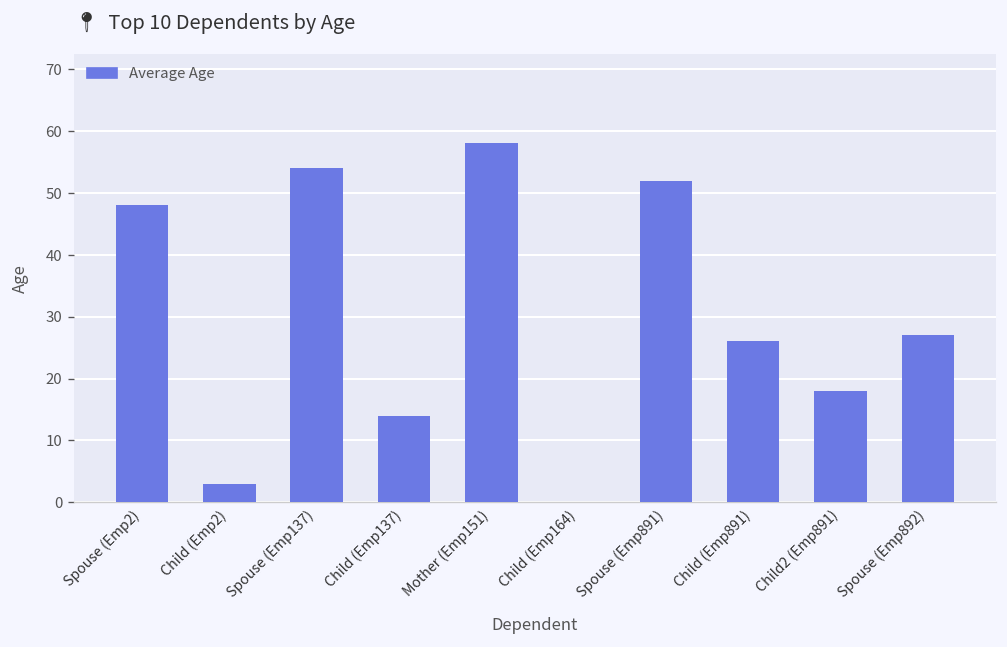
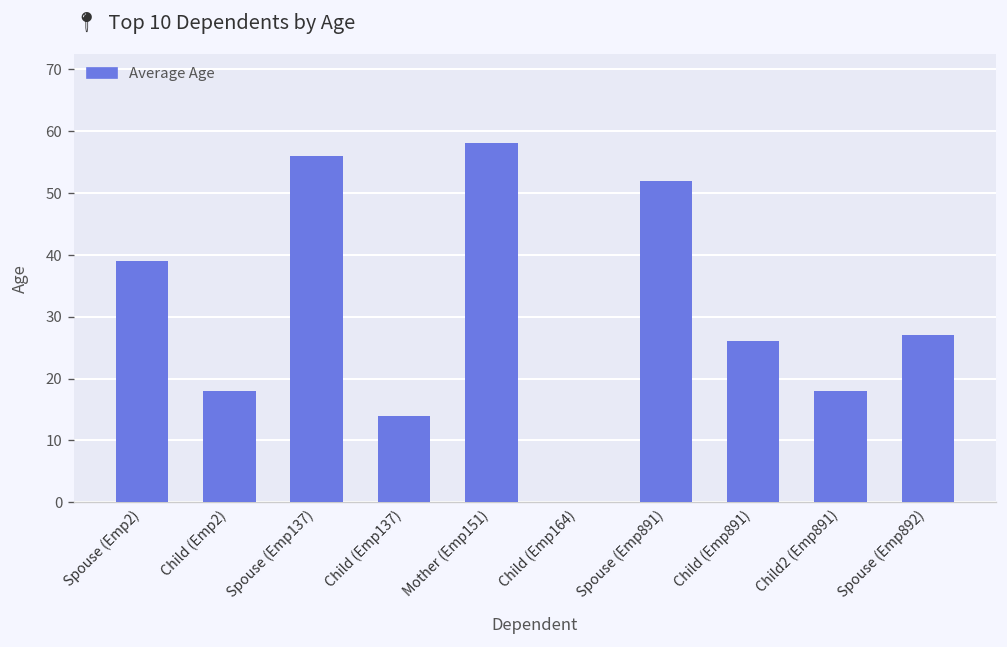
Spouse (Emp2): 48 -> 39
Child (Emp2): 3 -> 18
Spouse (Emp137): 54 -> 56
